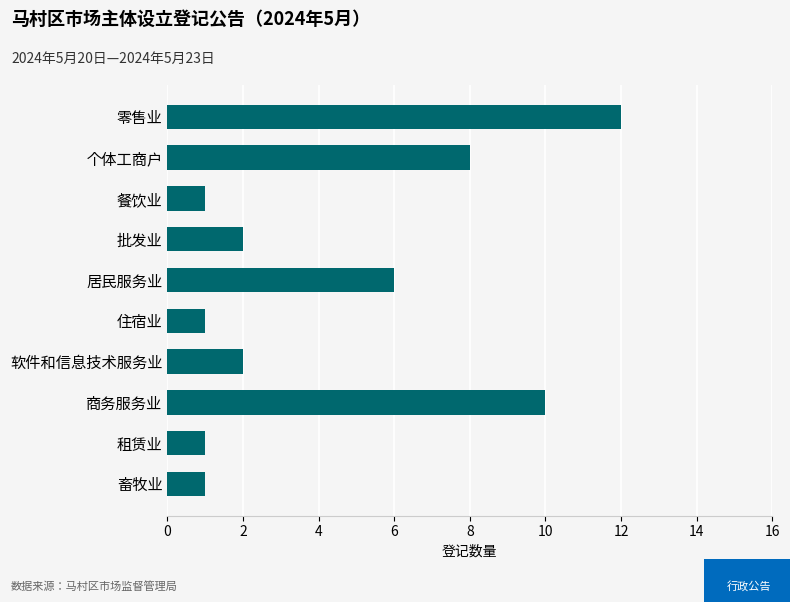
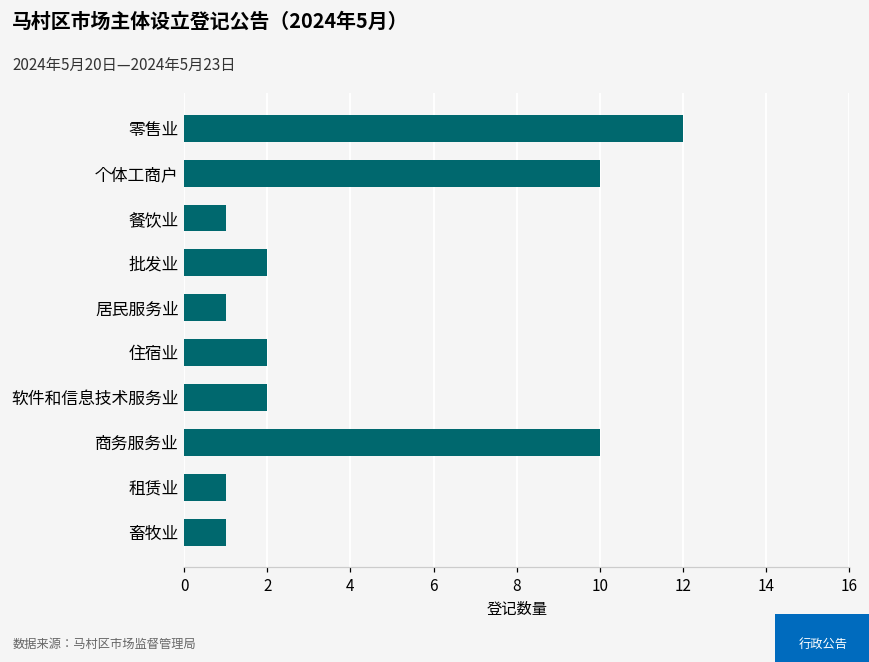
个体工商户: 8 -> 10
居民服务业: 6 -> 1
住宿业: 1 -> 2
